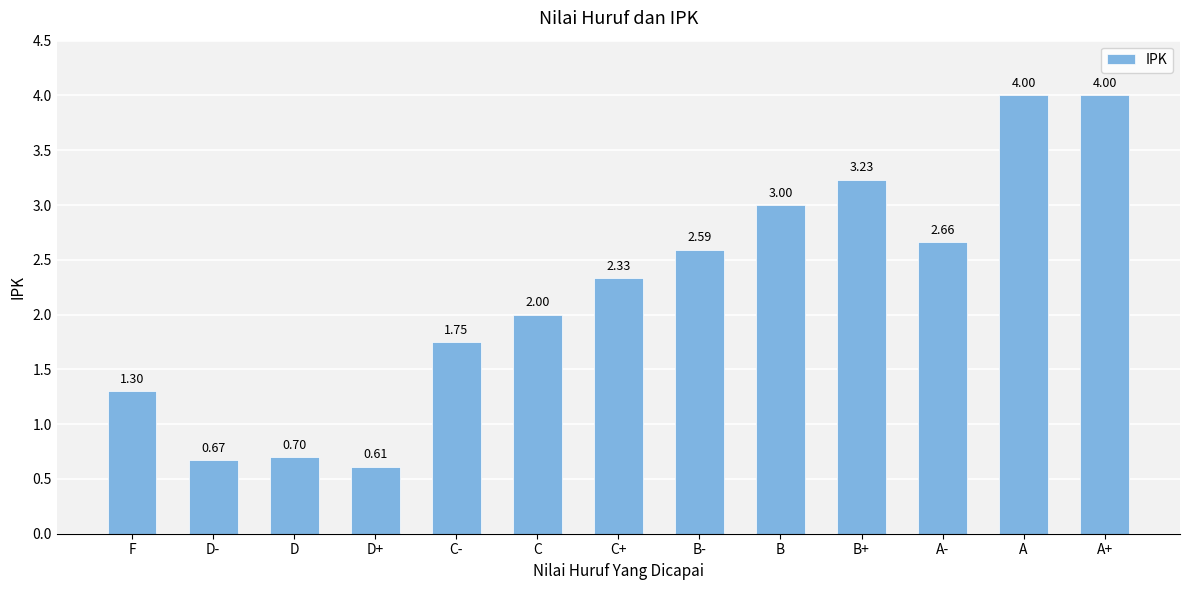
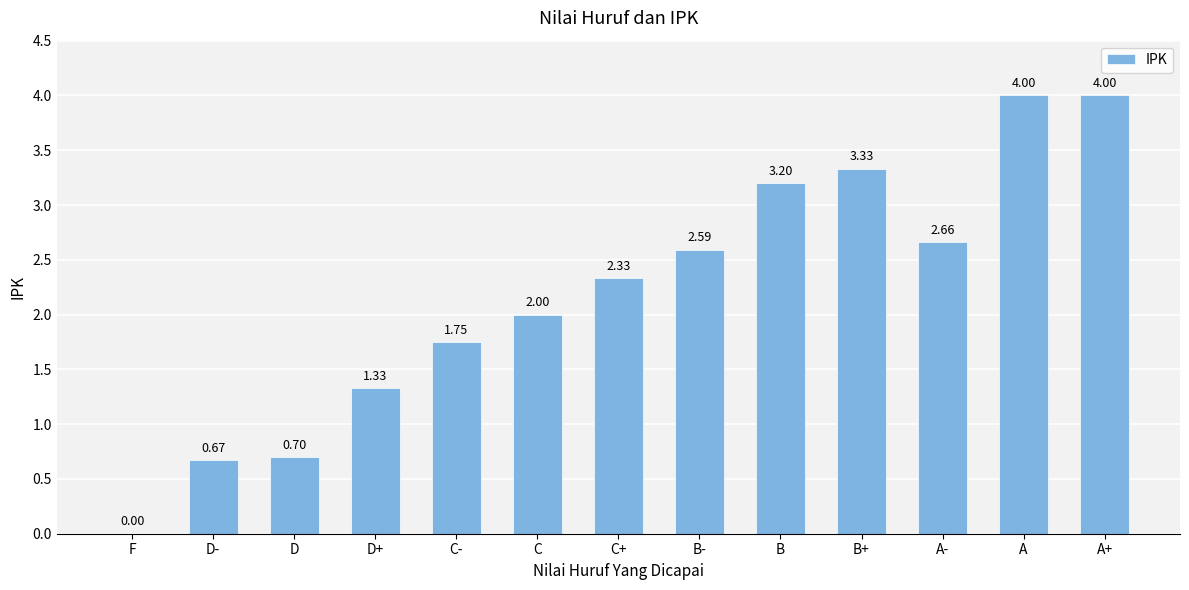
F: 1.30 -> 0.00
D+: 0.61 -> 1.33
B: 3.00 -> 3.20
B+: 3.23 -> 3.33
